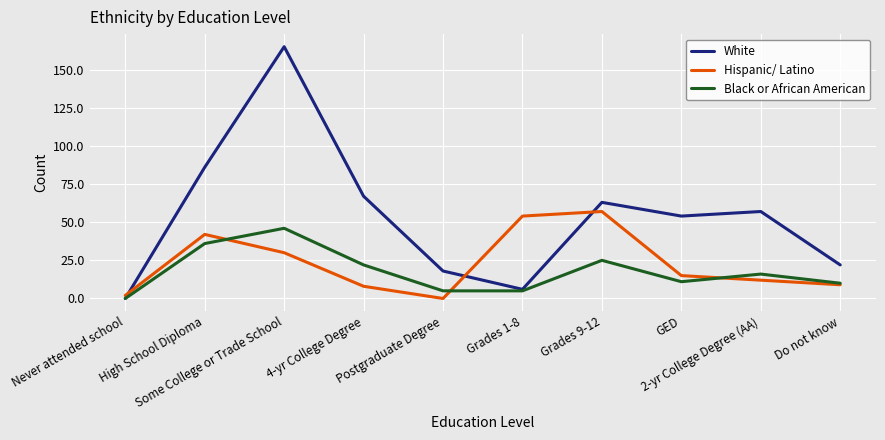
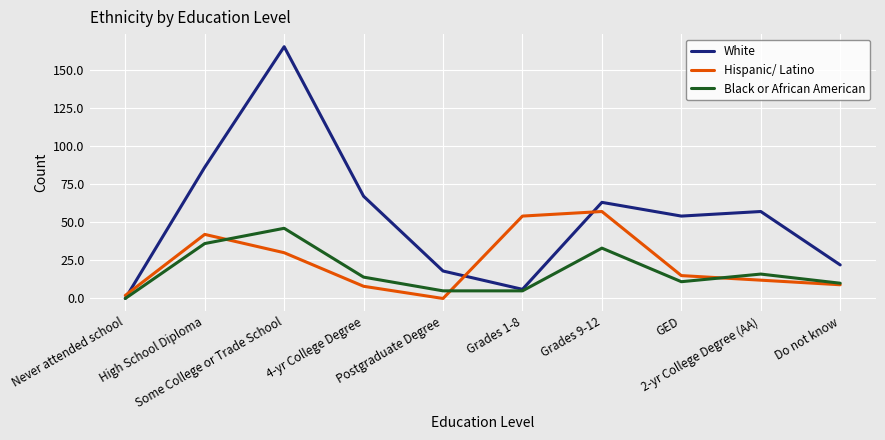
Black or African American, 4-yr College Degree: 22 -> 14
Black or African American, Grades 9-12: 25 -> 33
